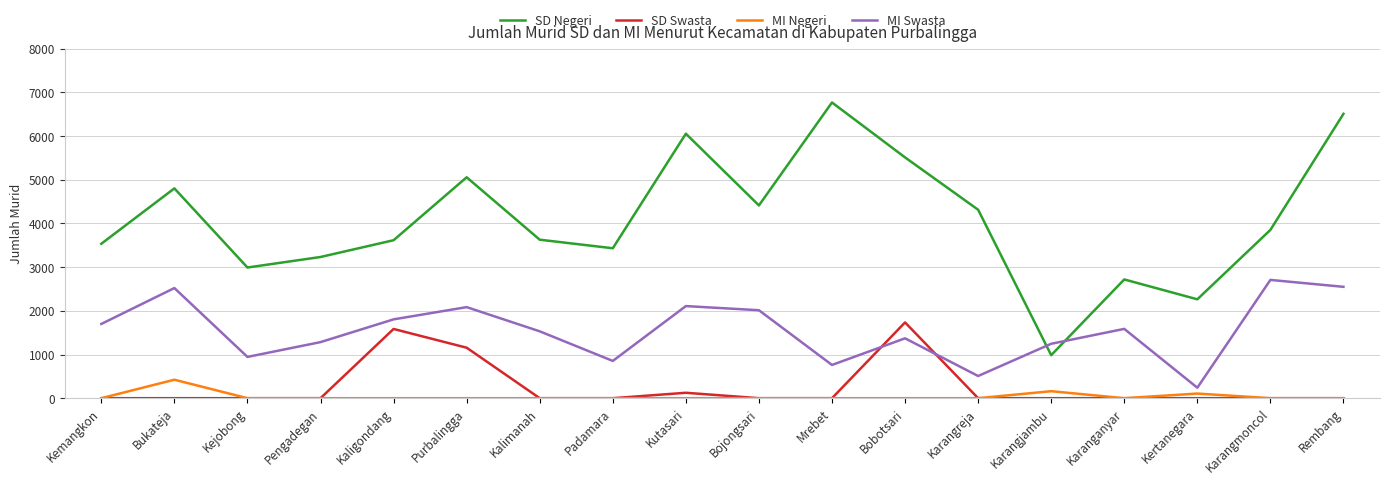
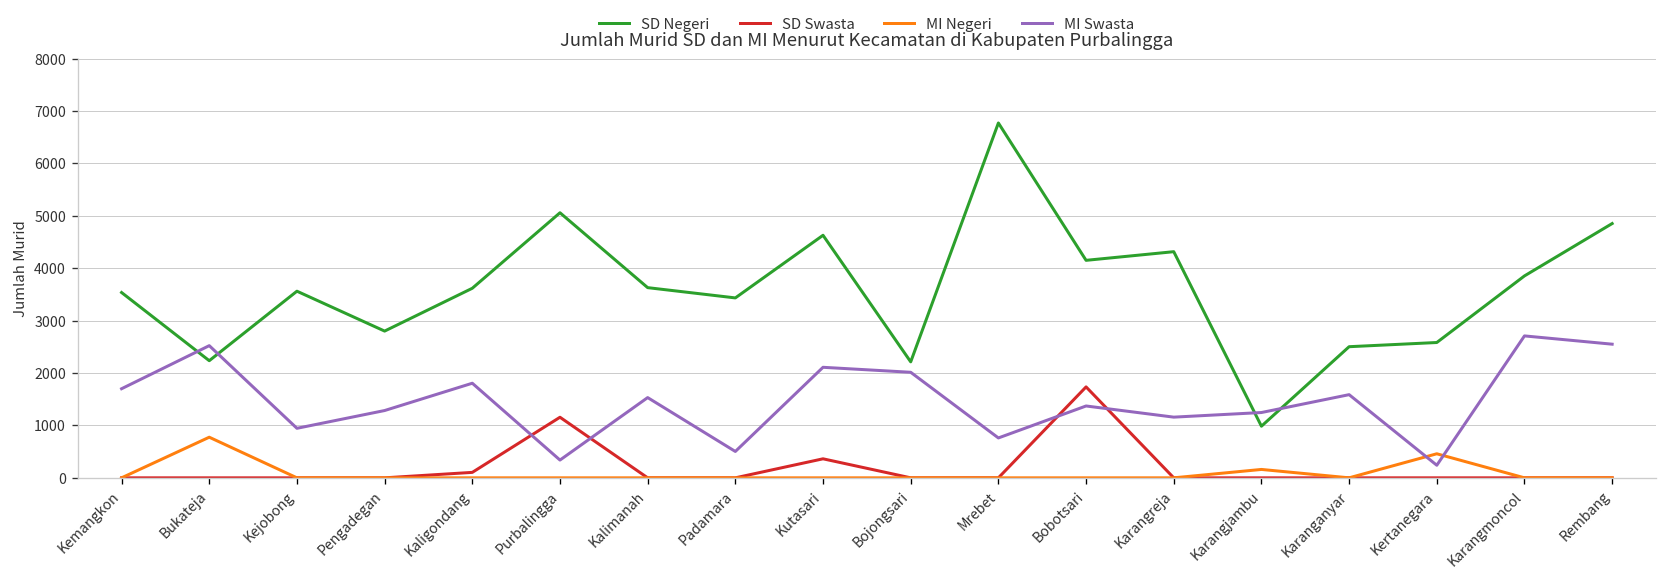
SD Negeri, Bukateja: 4800 -> 2200
MI Negeri, Bukateja: 400 -> 800
SD Negeri, Kejobong: 3000 -> 3600
SD Negeri, Pengadegan: 3200 -> 2800
SD Swasta, Kaligondang: 1600 -> 100
MI Swasta, Purbalingga: 2100 -> 300
MI Swasta, Padamara: 900 -> 500
SD Negeri, Kutasari: 6100 -> 4600
SD Swasta, Kutasari: 100 -> 400
SD Negeri, Bojongsari: 4400 -> 2200
SD Negeri, Bobotsari: 5500 -> 4200
MI Swasta, Karangreja: 500 -> 1200
SD Negeri, Karanganyar: 2700 -> 2500
SD Negeri, Kertanegara: 2300 -> 2600
MI Negeri, Kertanegara: 100 -> 500
SD Negeri, Rembang: 6500 -> 4900
